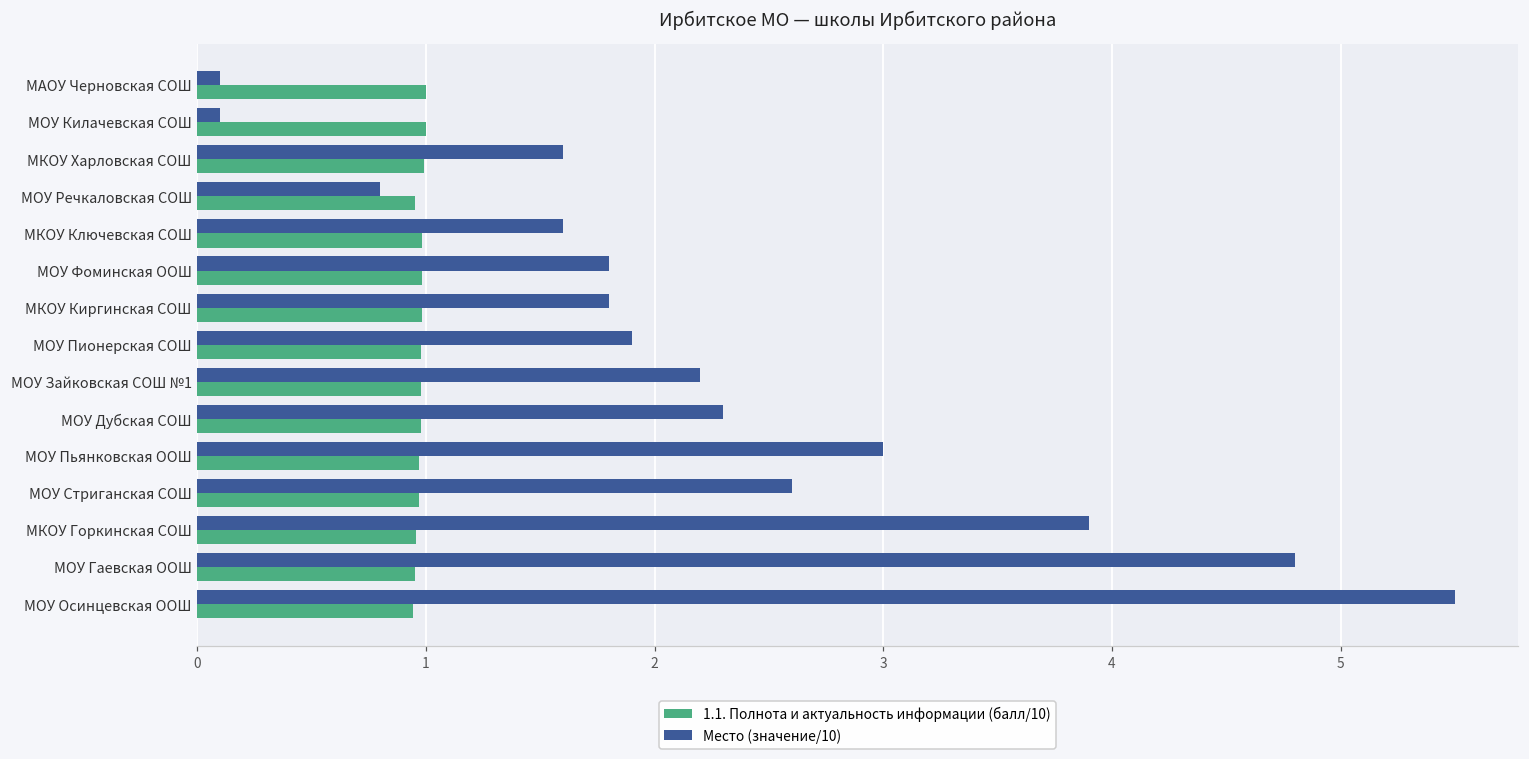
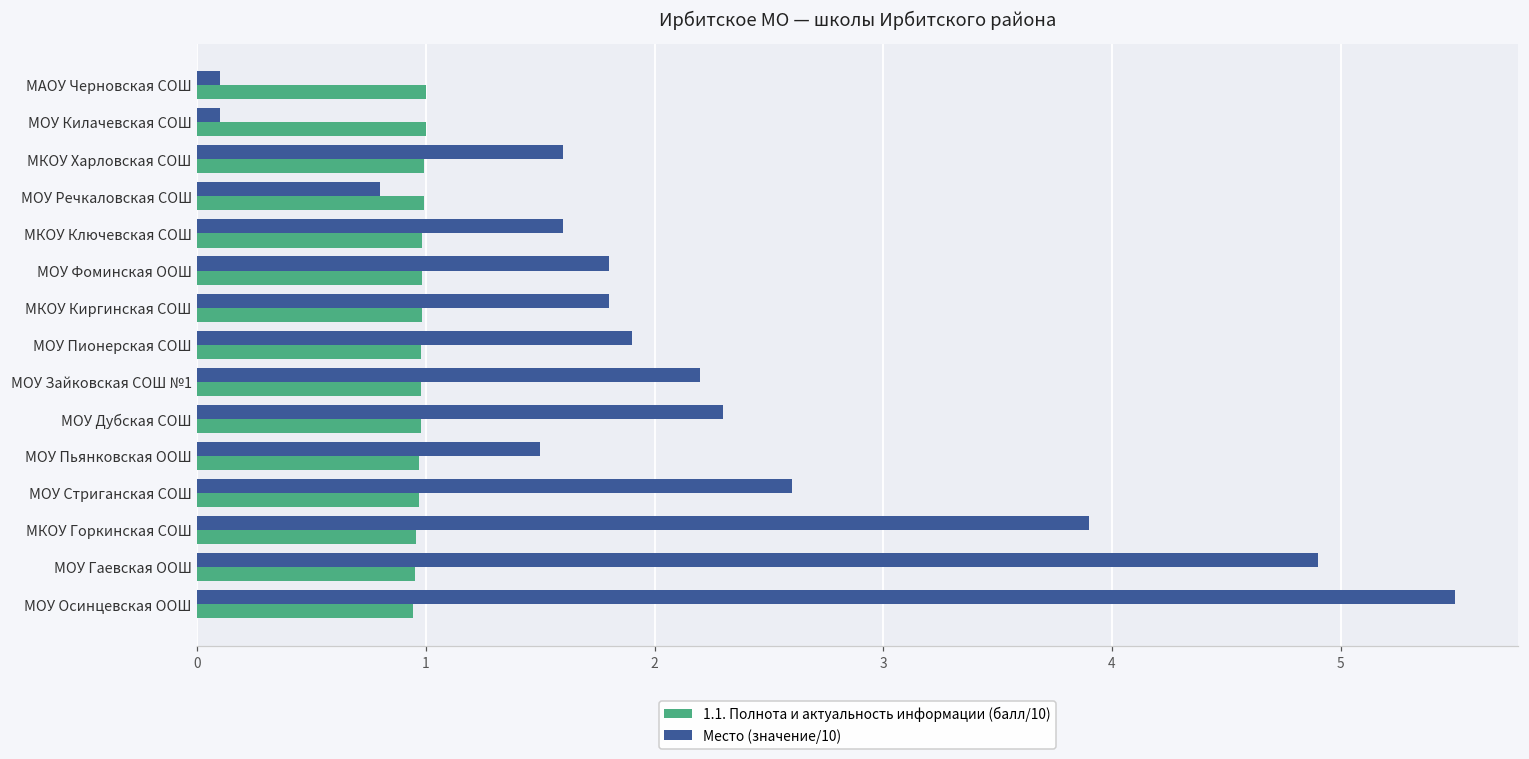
1.1. Полнота и актуальность информации (балл/10), МОУ Речкаловская СОШ: 0.95 -> 0.99
Место (значение/10), МОУ Пьянковская ООШ: 3.00 -> 1.50
Место (значение/10), МОУ Гаевская ООШ: 4.80 -> 4.90
